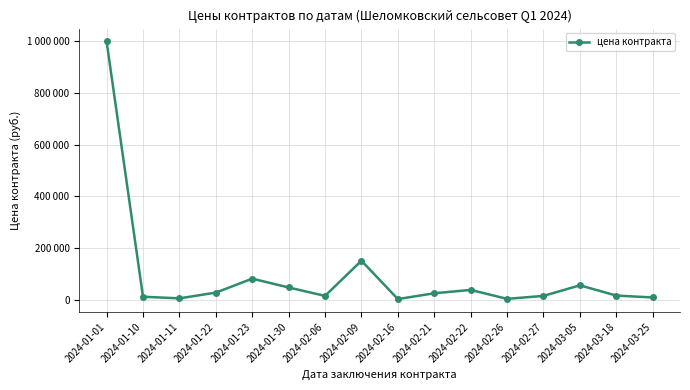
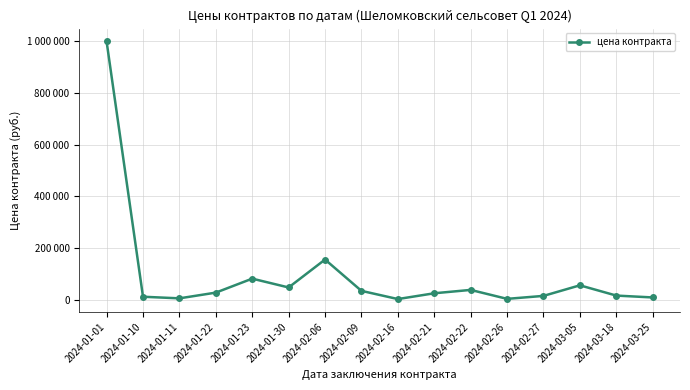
2024-02-06: 10000 -> 160000
2024-02-09: 150000 -> 30000
